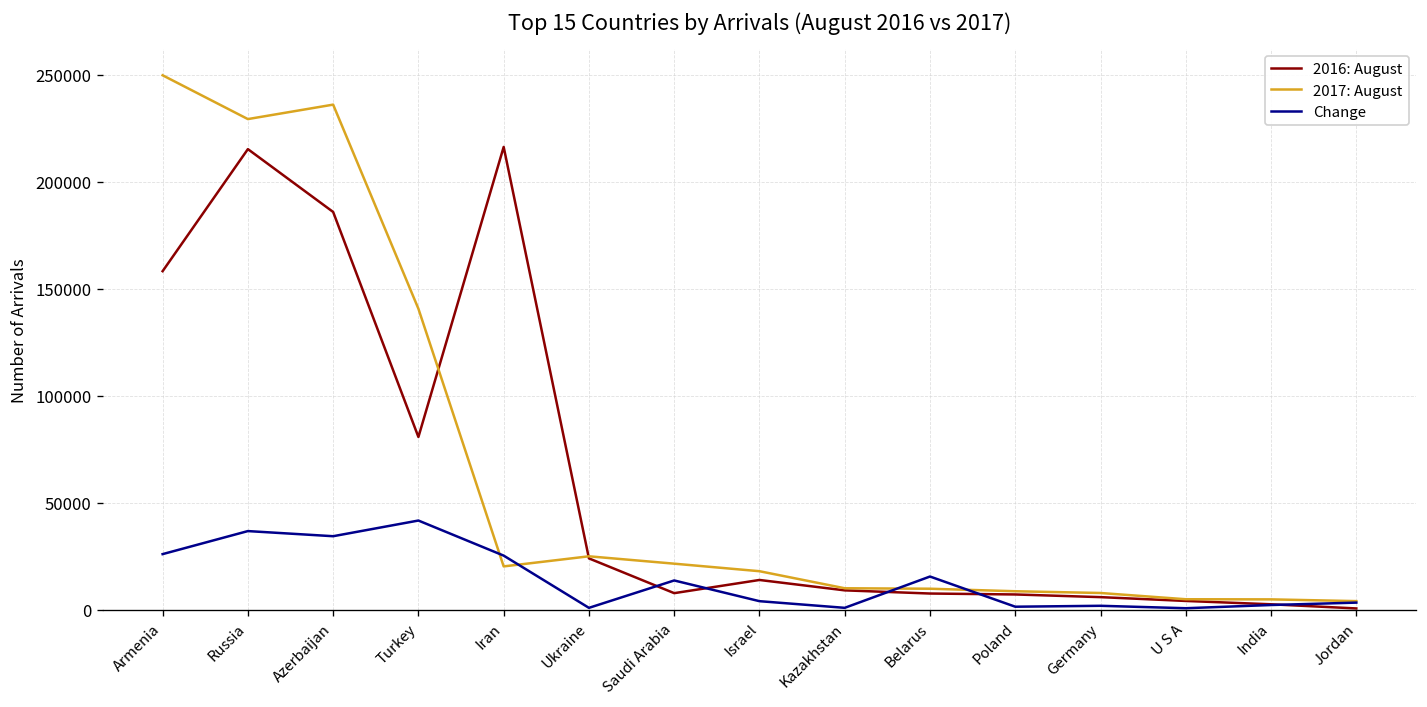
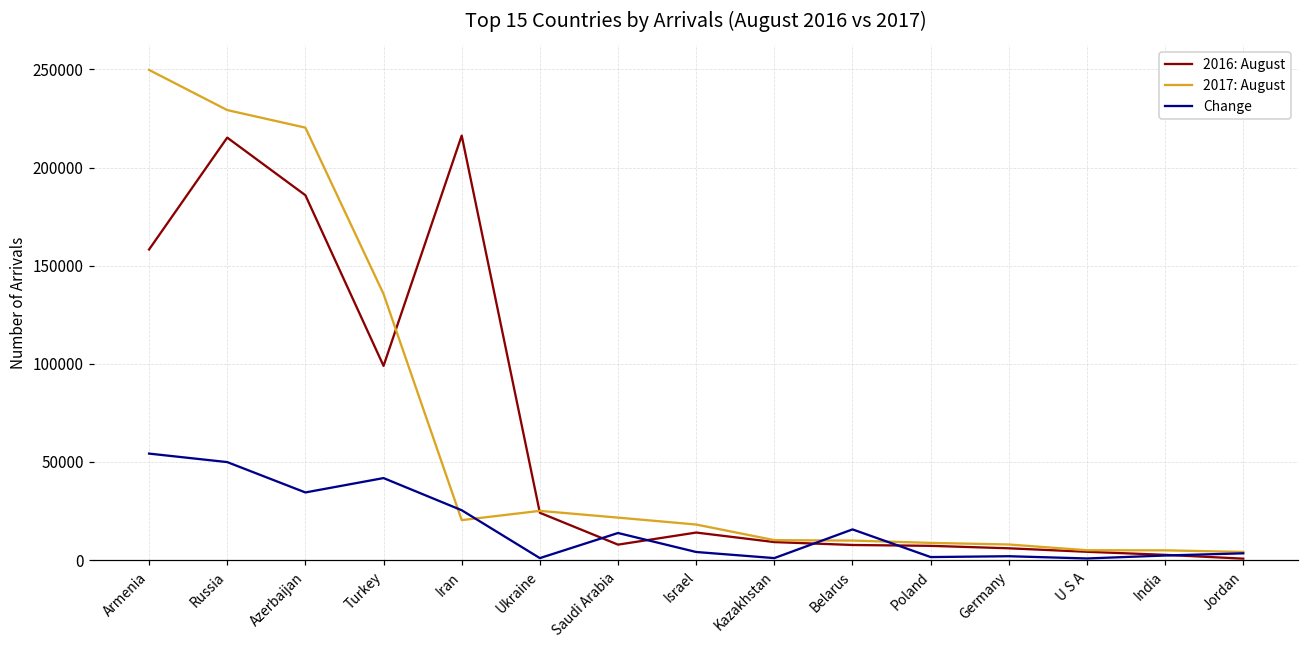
Change, Armenia: 26000 -> 54000
Change, Russia: 37000 -> 50000
2017: August, Azerbaijan: 236000 -> 220000
2016: August, Turkey: 81000 -> 99000
2017: August, Turkey: 141000 -> 136000
